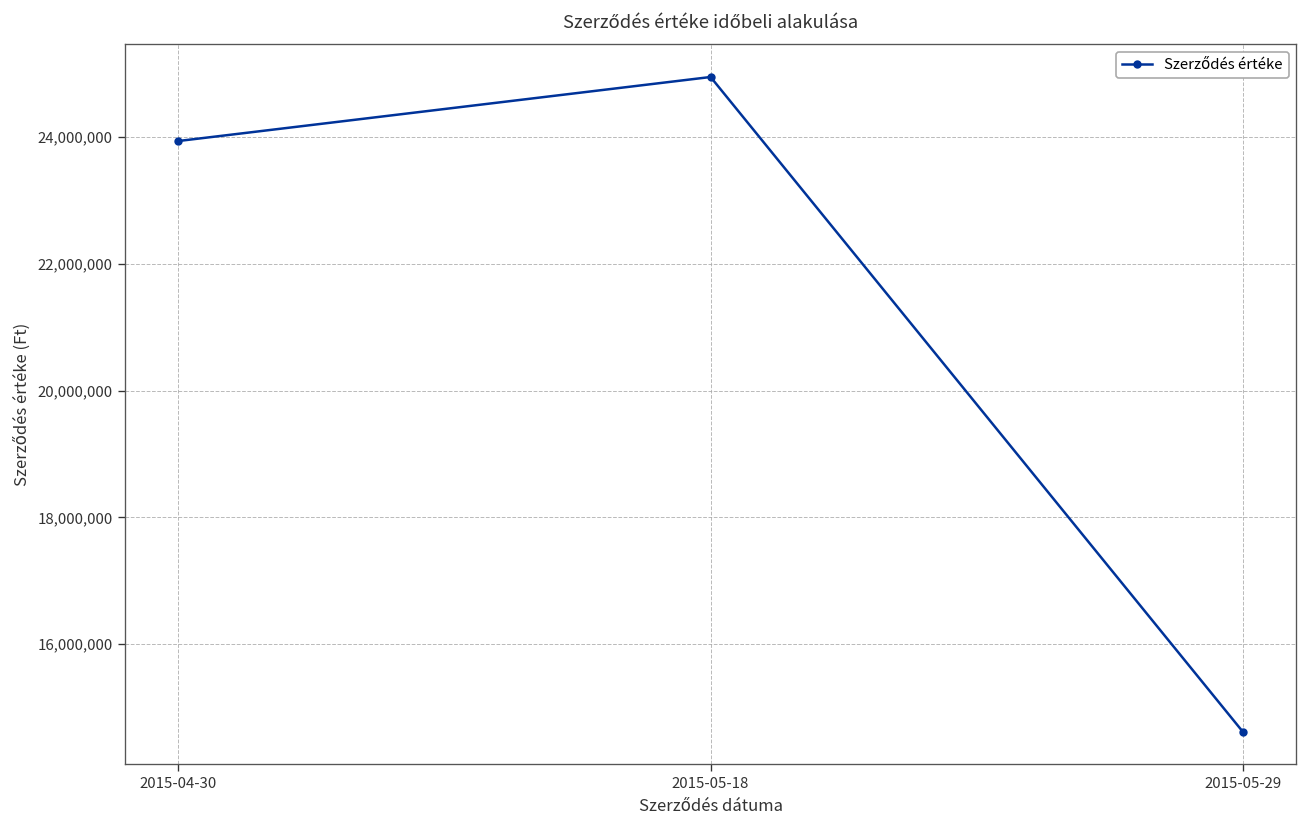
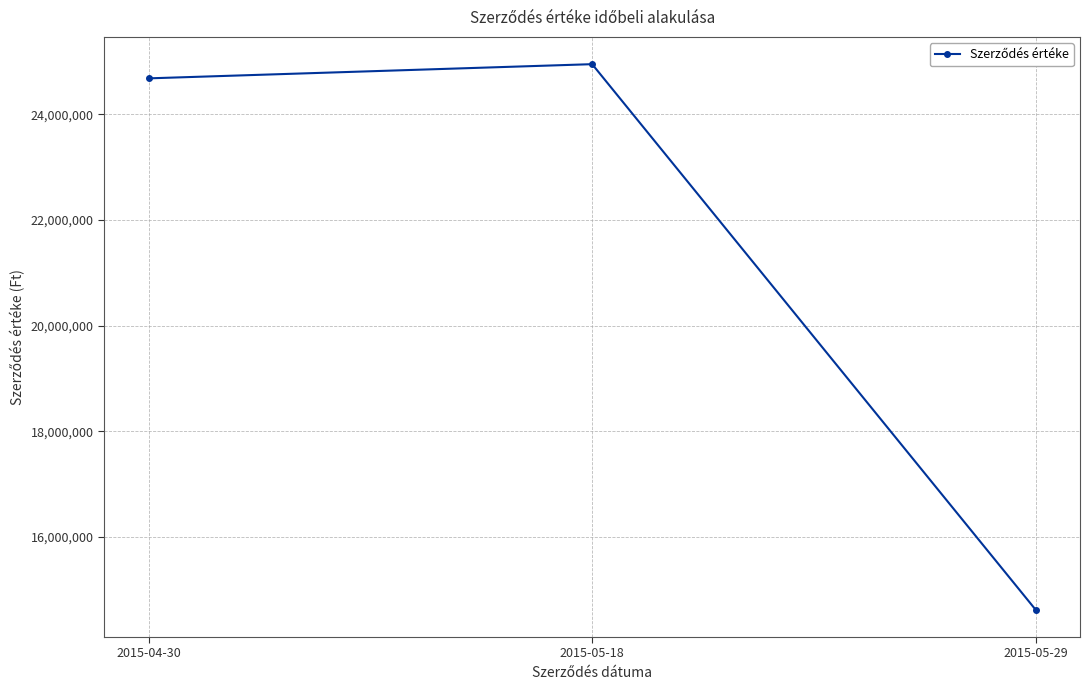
2015-04-30: 23,900,000 -> 24,700,000
